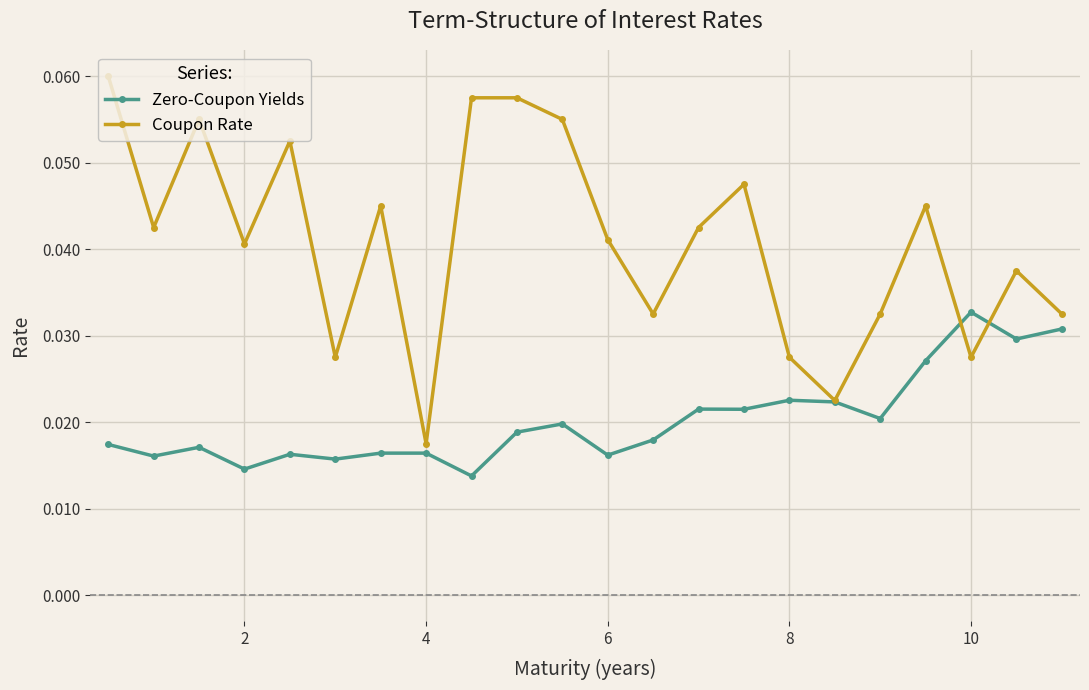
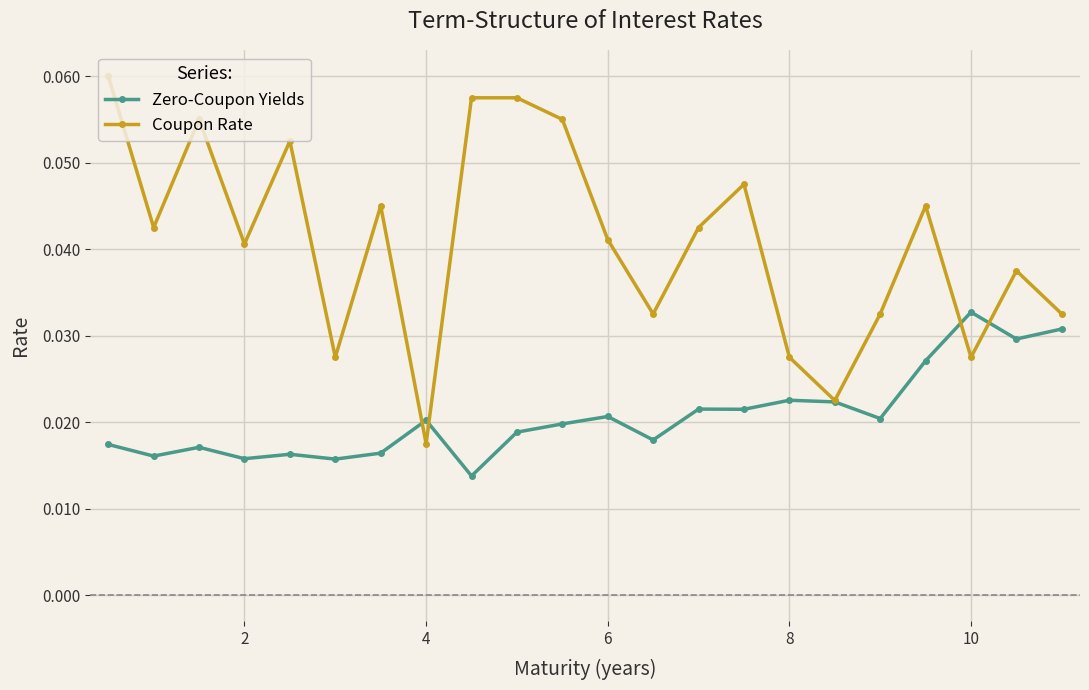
Zero-Coupon Yields, 2: 0.015 -> 0.016
Zero-Coupon Yields, 4: 0.016 -> 0.020
Zero-Coupon Yields, 6: 0.016 -> 0.021
